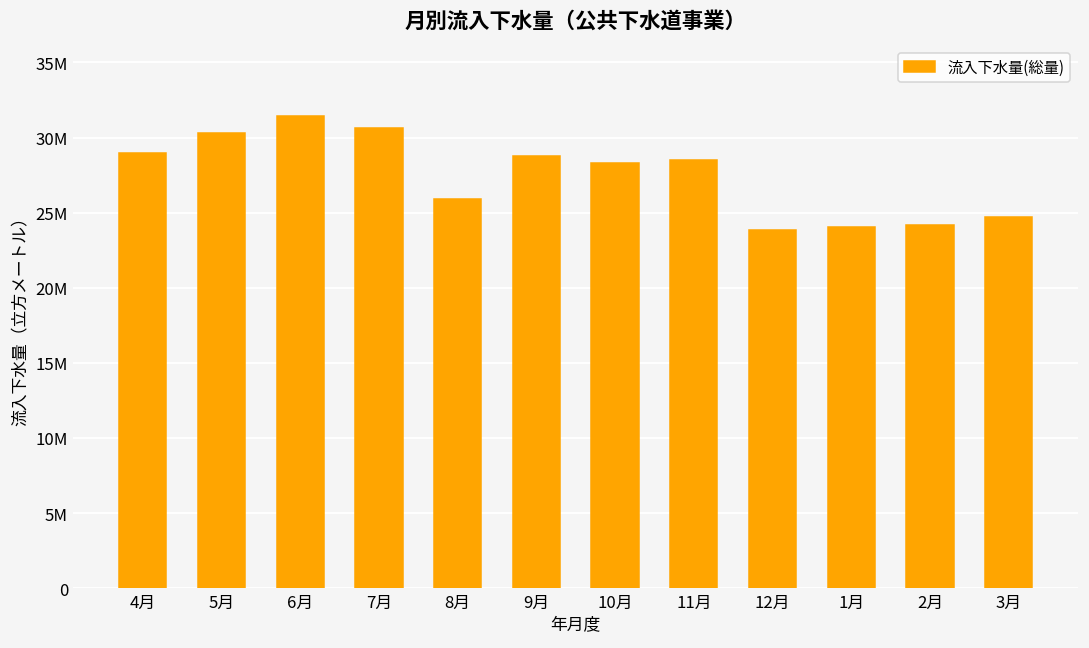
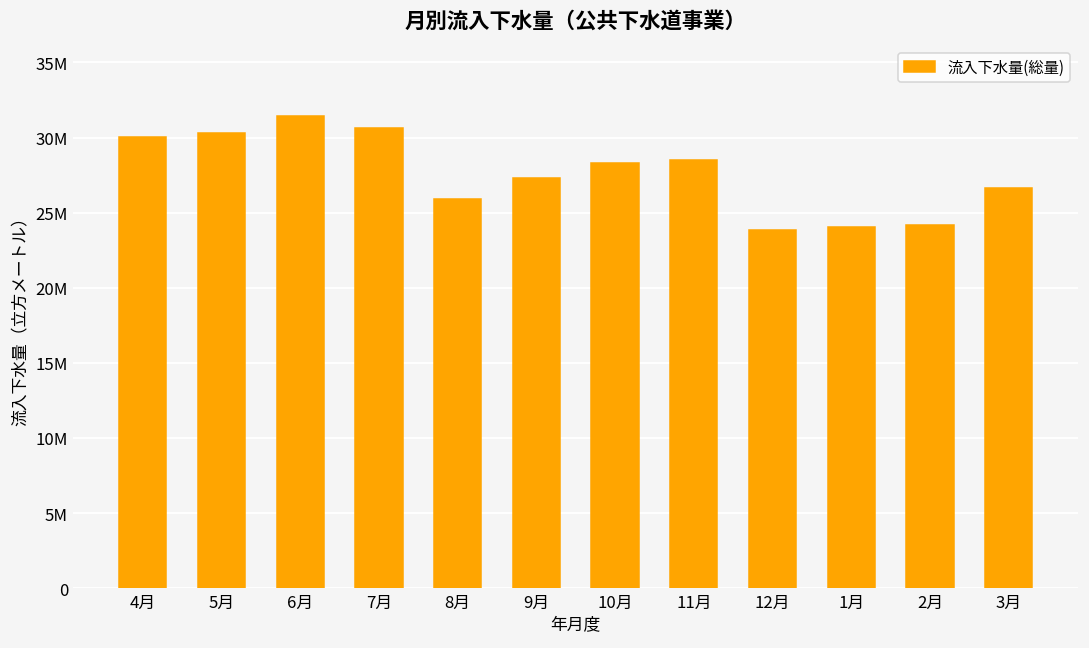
4月: 29000000 -> 30100000
9月: 28800000 -> 27300000
3月: 24700000 -> 26700000
